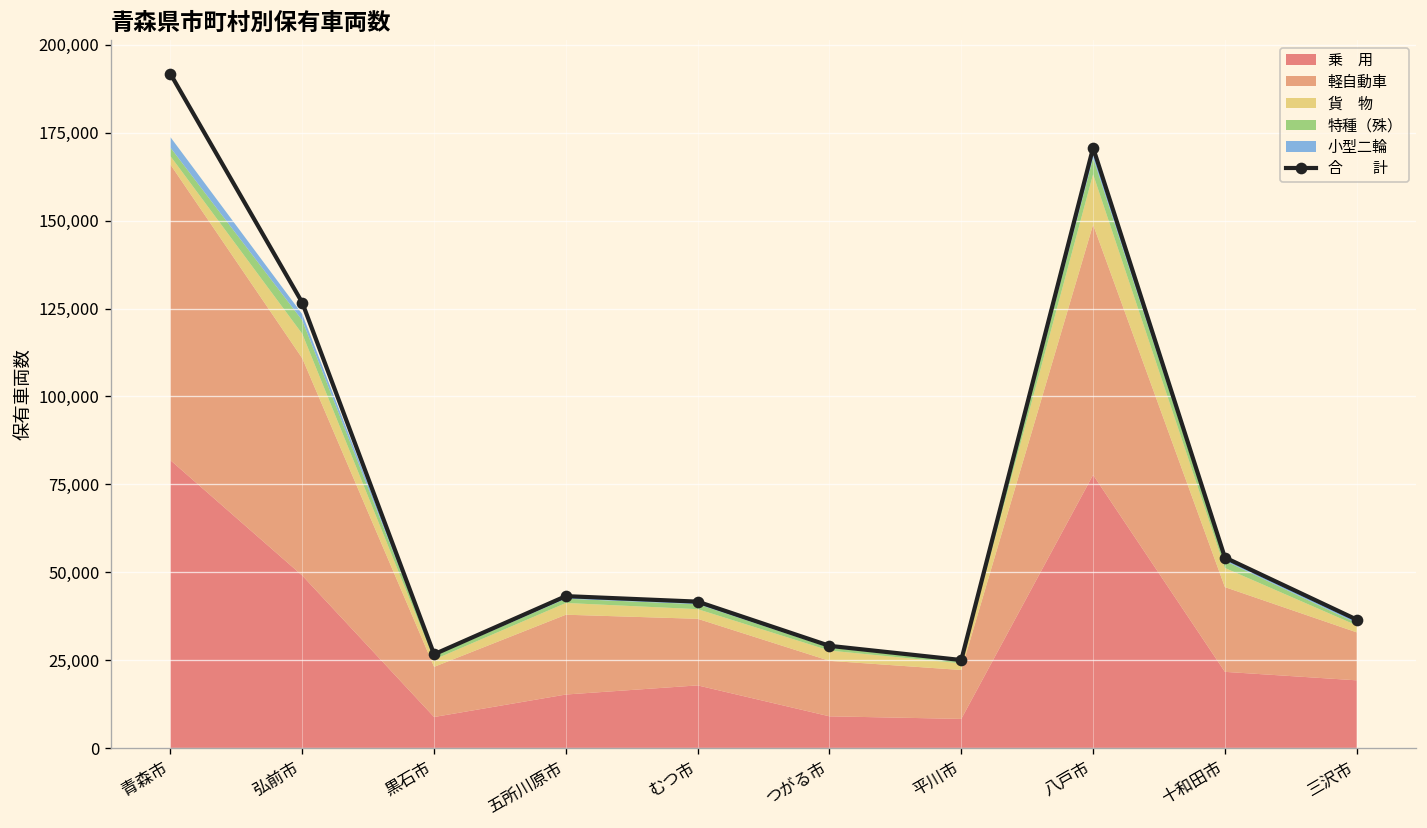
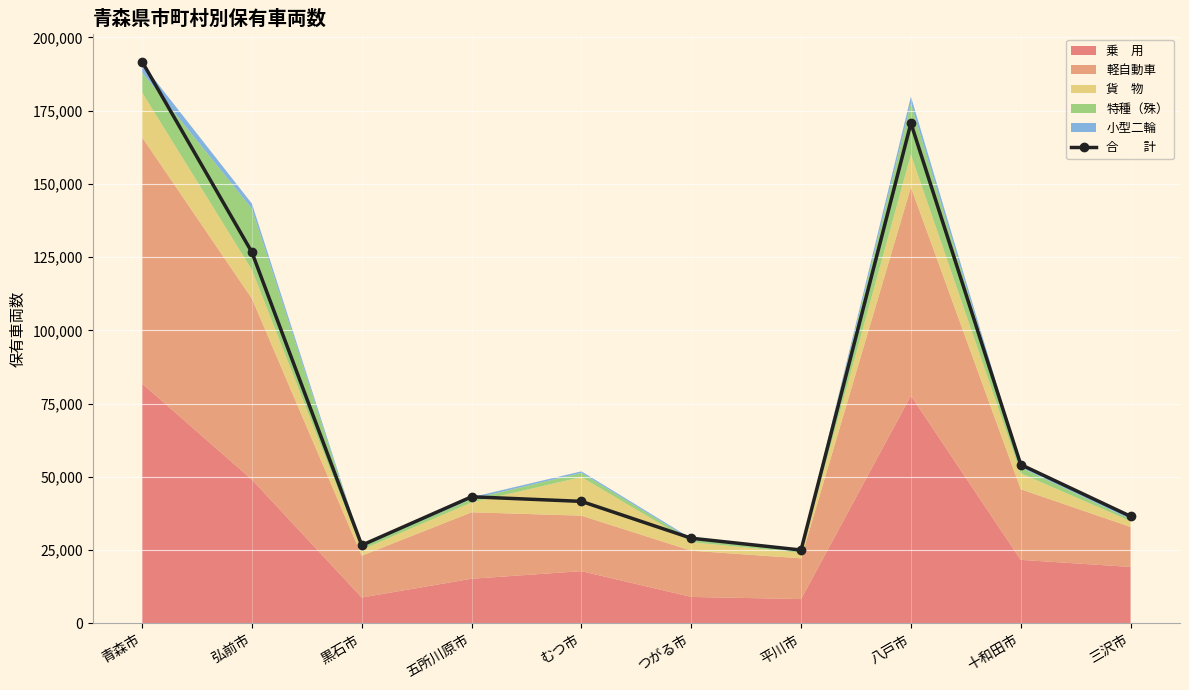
貨 物, 青森市: 2,000 -> 15,000
特種（殊）, 青森市: 2,000 -> 7,000
貨 物, 弘前市: 7,000 -> 10,000
特種（殊）, 弘前市: 4,000 -> 21,000
貨 物, むつ市: 3,000 -> 13,000
貨 物, 八戸市: 14,000 -> 11,000
特種（殊）, 八戸市: 5,000 -> 17,000
